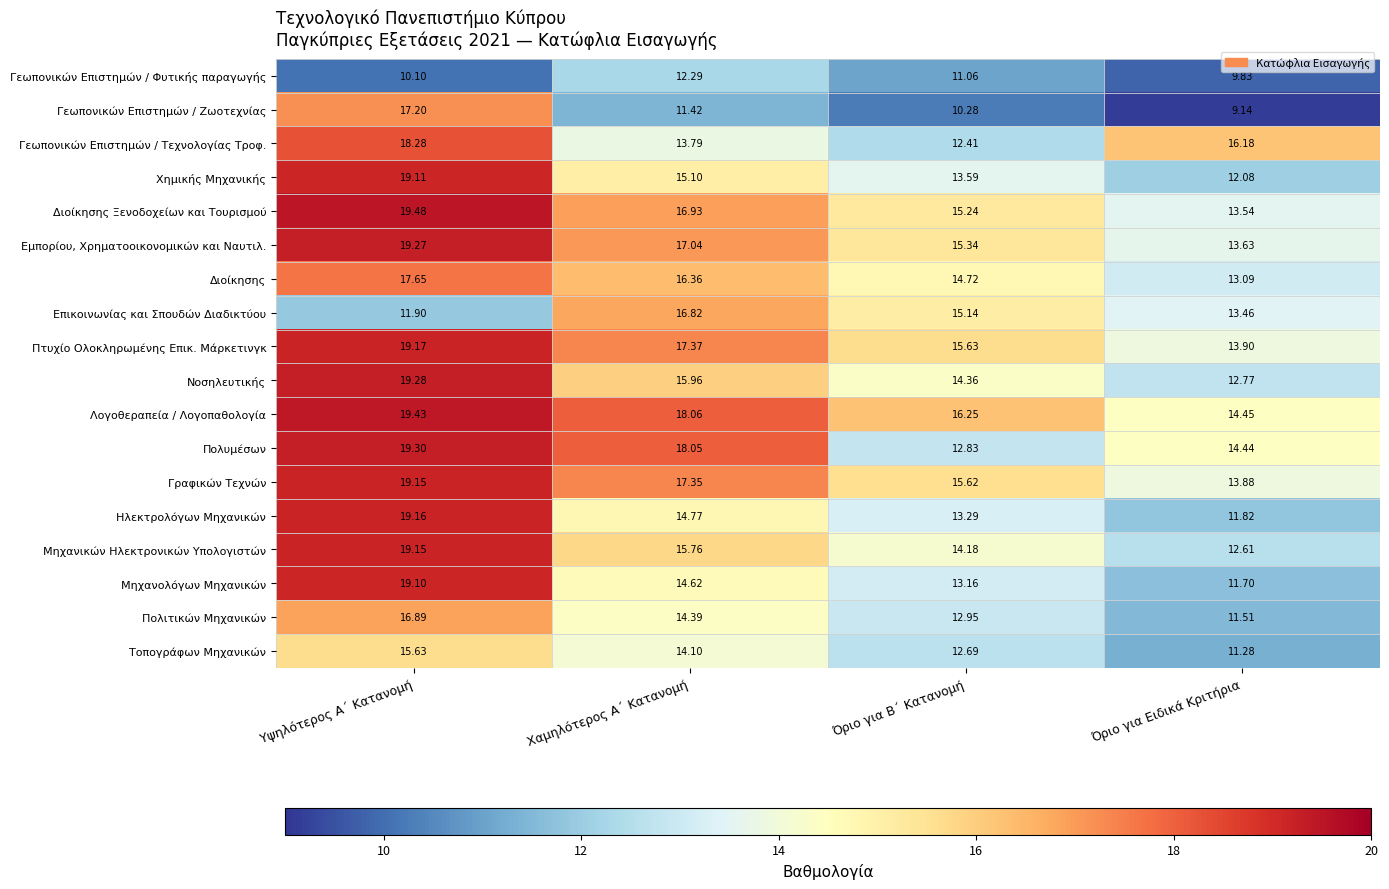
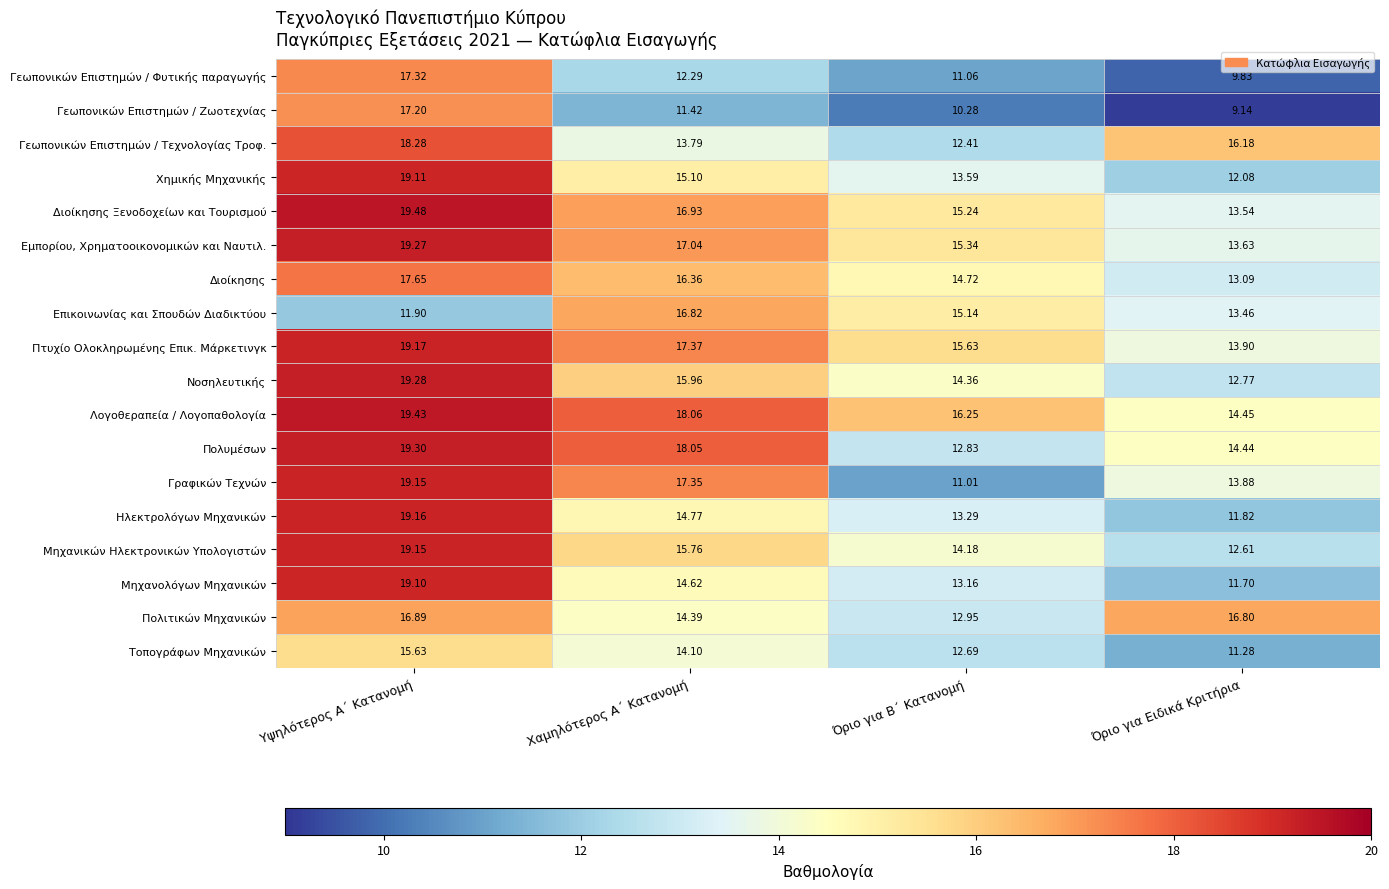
Γεωπονικών Επιστημών / Φυτικής παραγωγής, Υψηλότερος Α΄ Κατανομή: 10.10 -> 17.32
Γραφικών Τεχνών, Όριο για Β΄ Κατανομή: 15.62 -> 11.01
Πολιτικών Μηχανικών, Όριο για Ειδικά Κριτήρια: 11.51 -> 16.80
